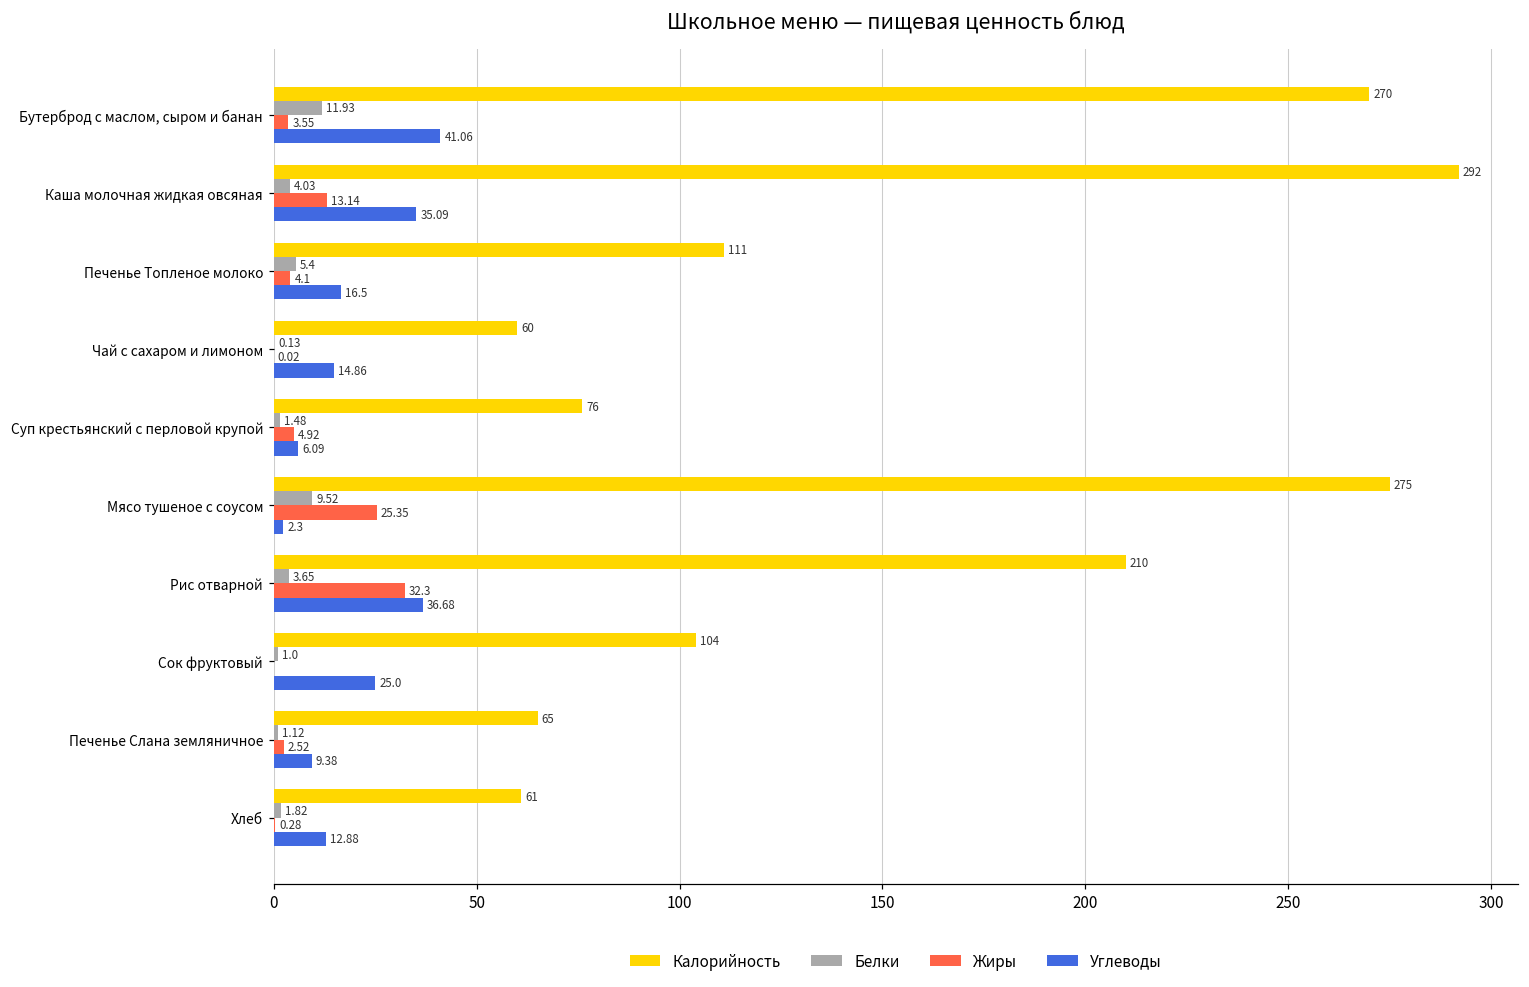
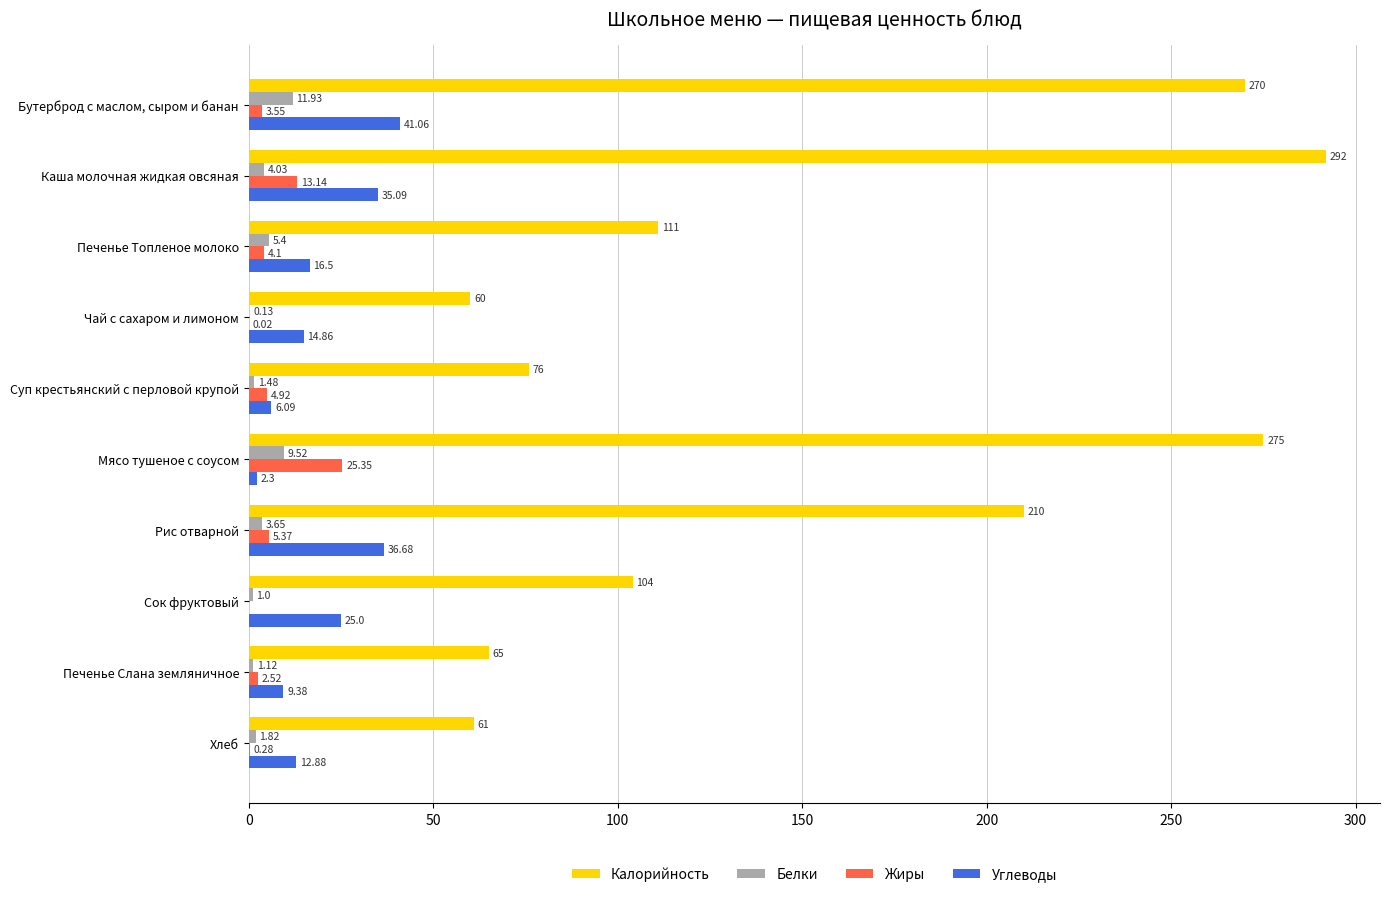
Жиры, Рис отварной: 32.3 -> 5.37
